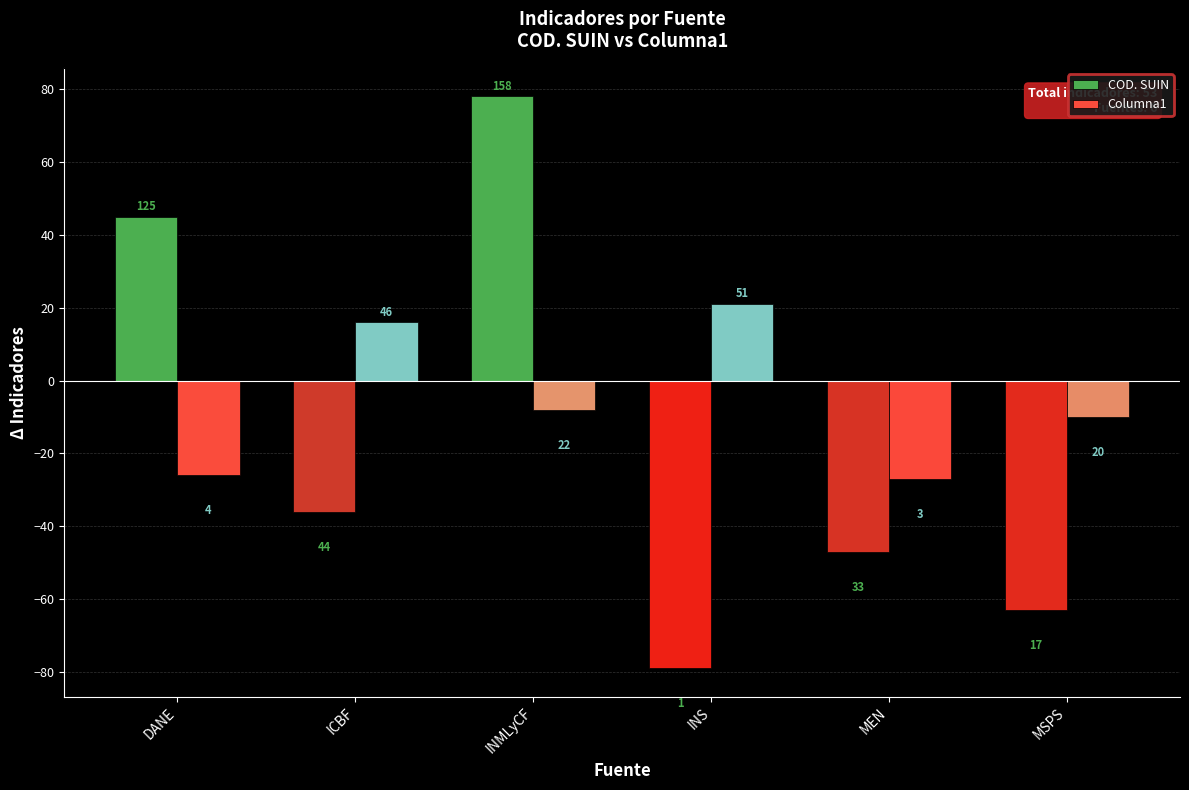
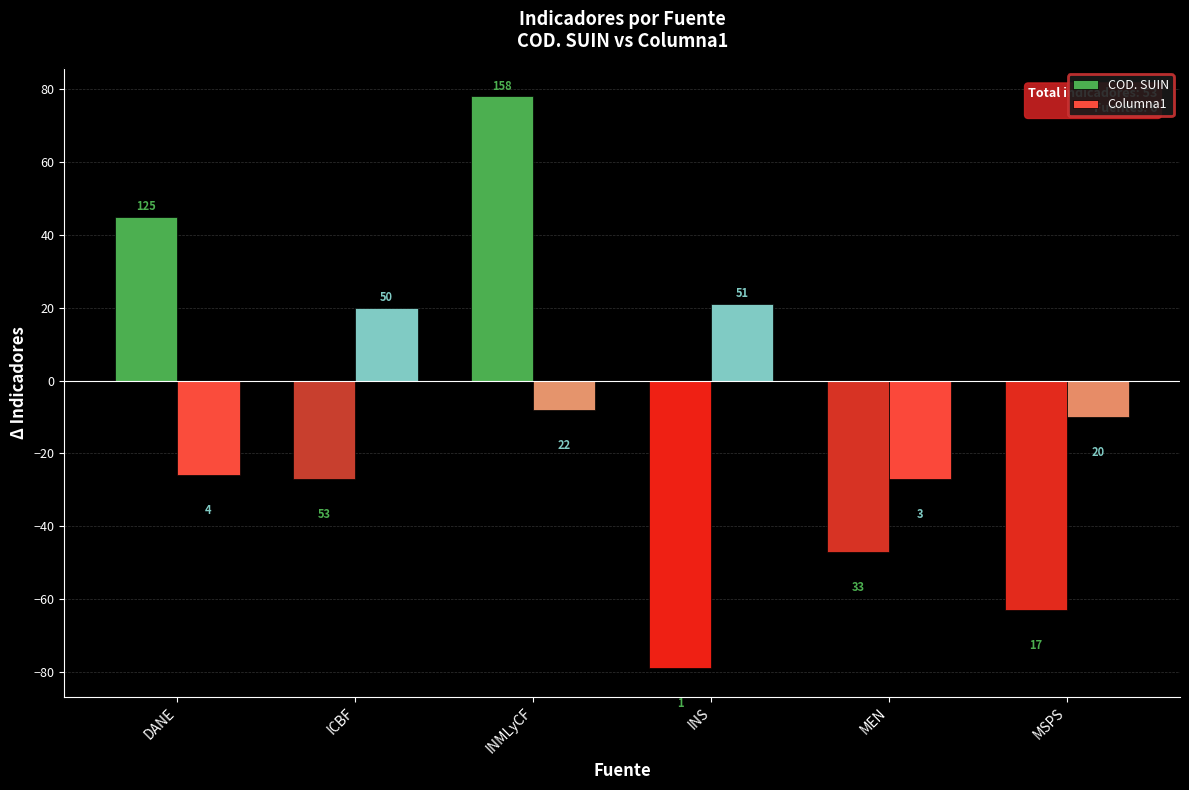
COD. SUIN, ICBF: 44 -> 53
Columna1, ICBF: 46 -> 50
